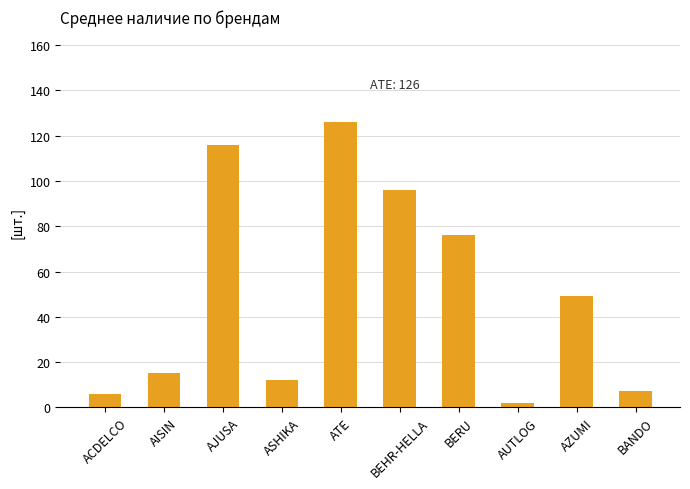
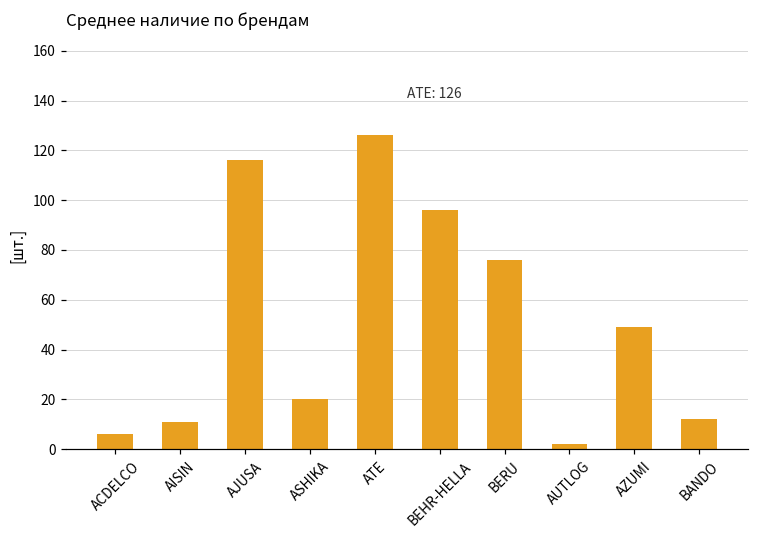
AISIN: 15 -> 11
ASHIKA: 12 -> 20
BANDO: 7 -> 12
